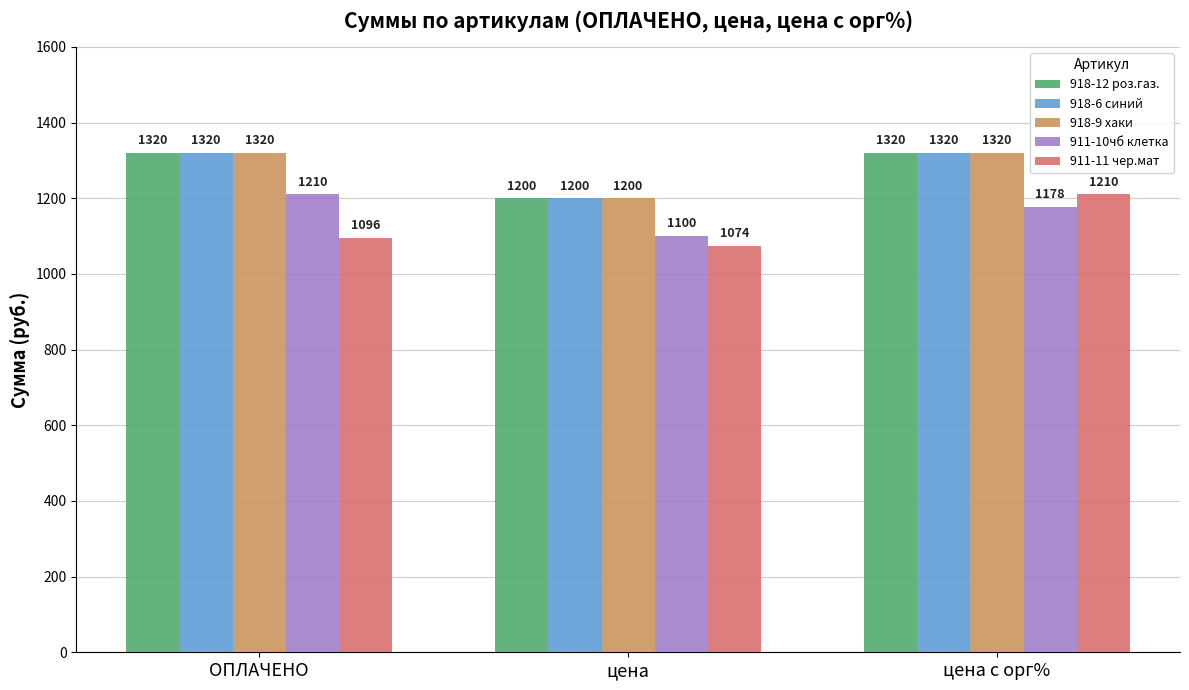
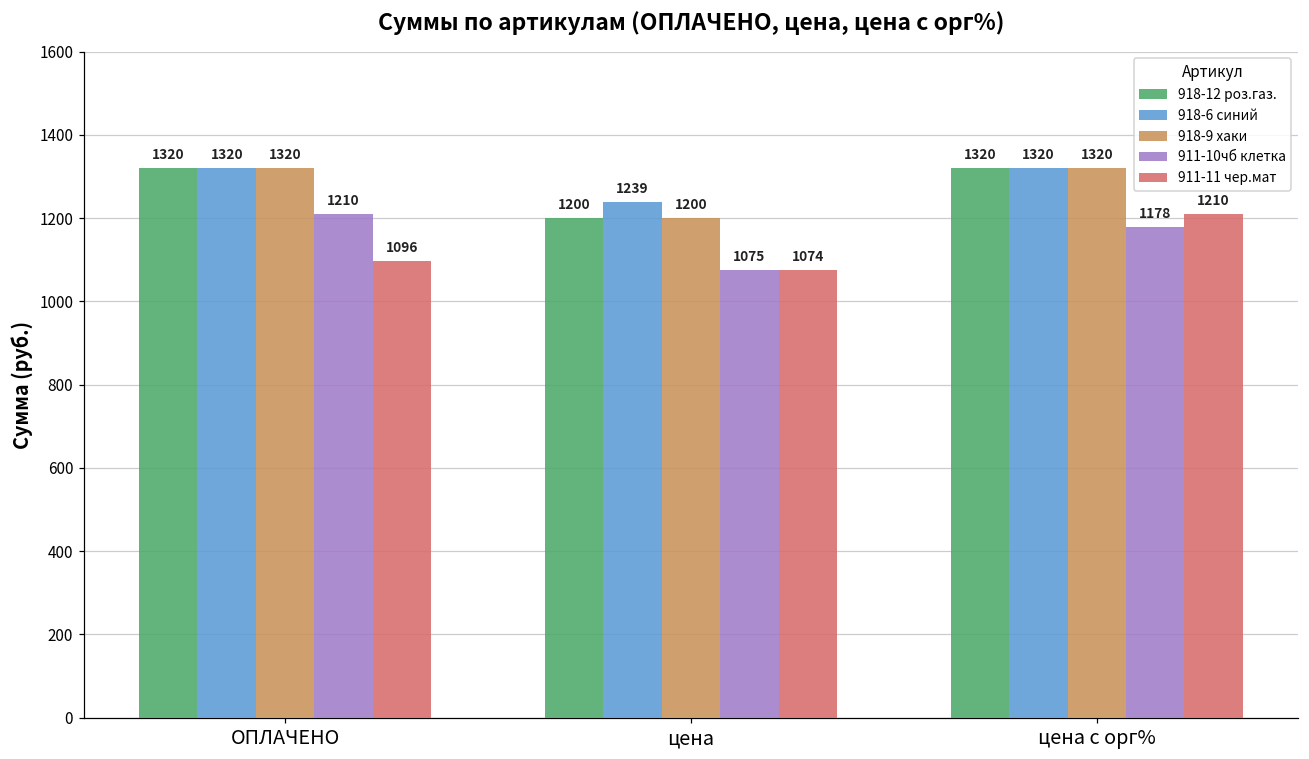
918-6 синий, цена: 1200 -> 1239
911-10чб клетка, цена: 1100 -> 1075
